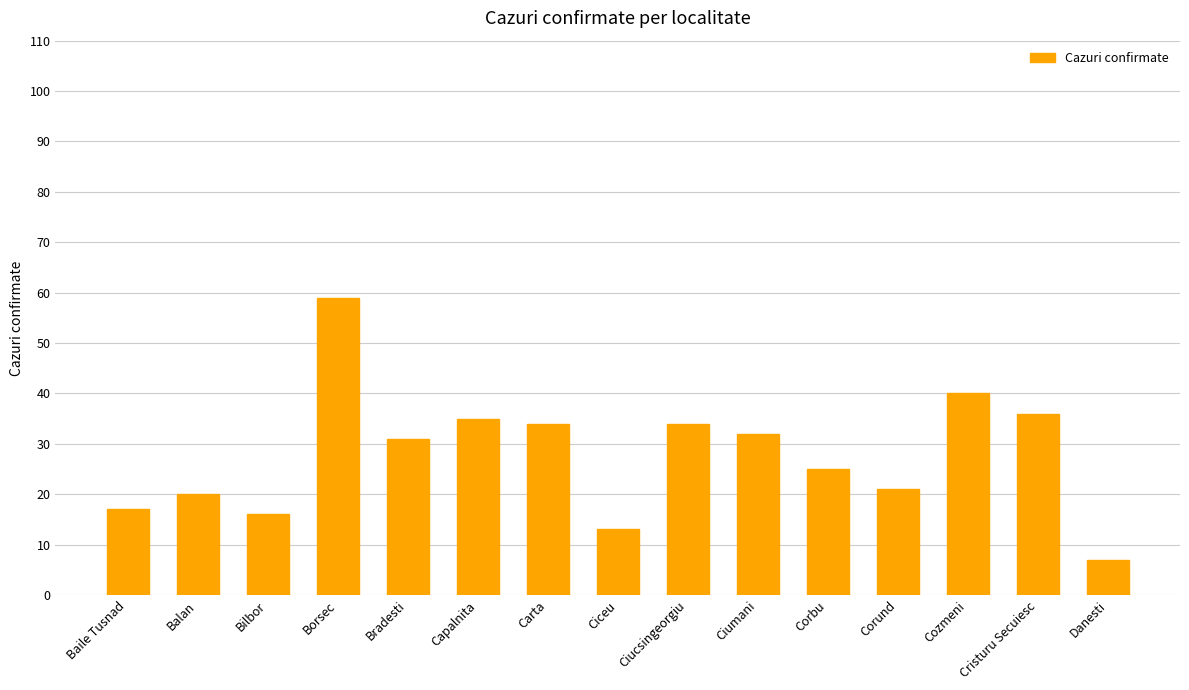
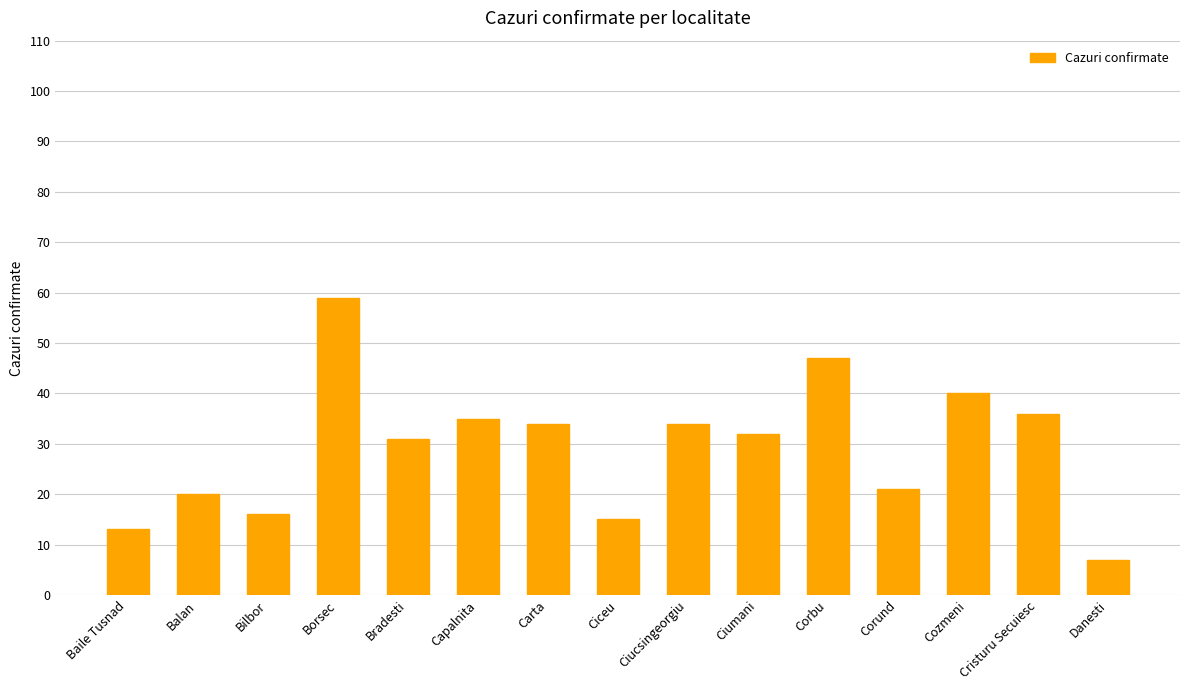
Baile Tusnad: 17 -> 13
Ciceu: 13 -> 15
Corbu: 25 -> 47
